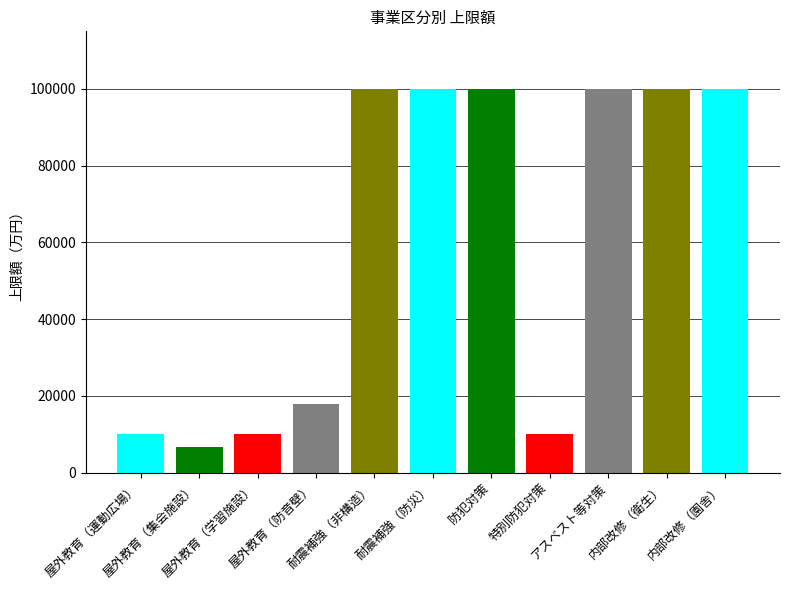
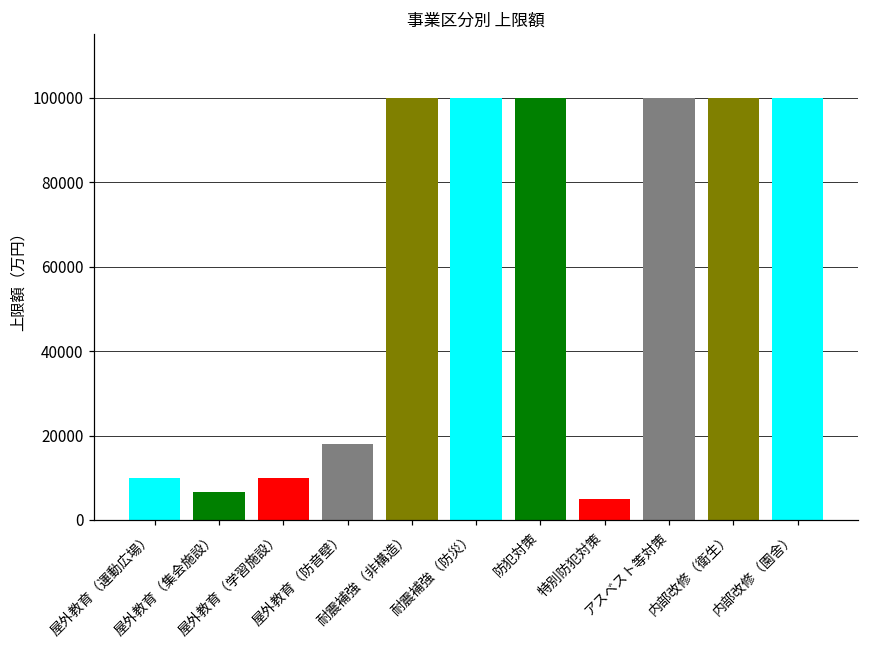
特別防犯対策: 10000 -> 5000
